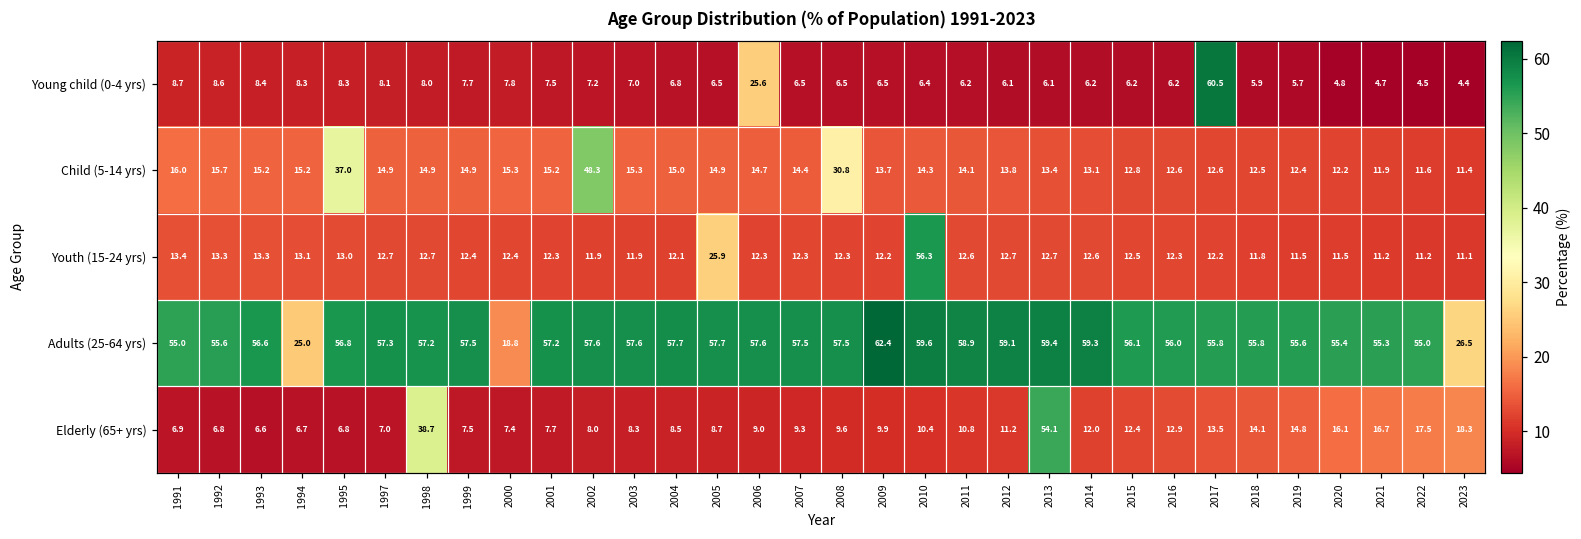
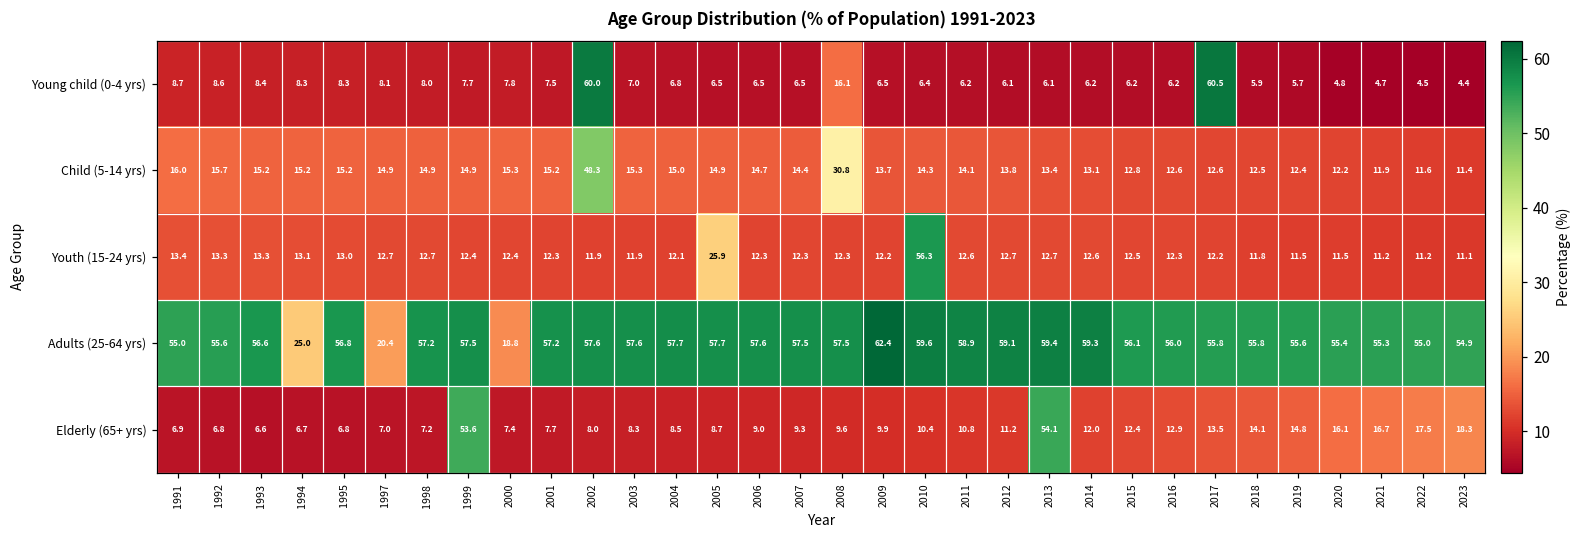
Young child (0-4 yrs), 2002: 7.2 -> 60.0
Young child (0-4 yrs), 2006: 25.6 -> 6.5
Young child (0-4 yrs), 2008: 6.5 -> 16.1
Child (5-14 yrs), 1995: 37.0 -> 15.2
Adults (25-64 yrs), 1997: 57.3 -> 20.4
Adults (25-64 yrs), 2023: 26.5 -> 54.9
Elderly (65+ yrs), 1998: 38.7 -> 7.2
Elderly (65+ yrs), 1999: 7.5 -> 53.6
